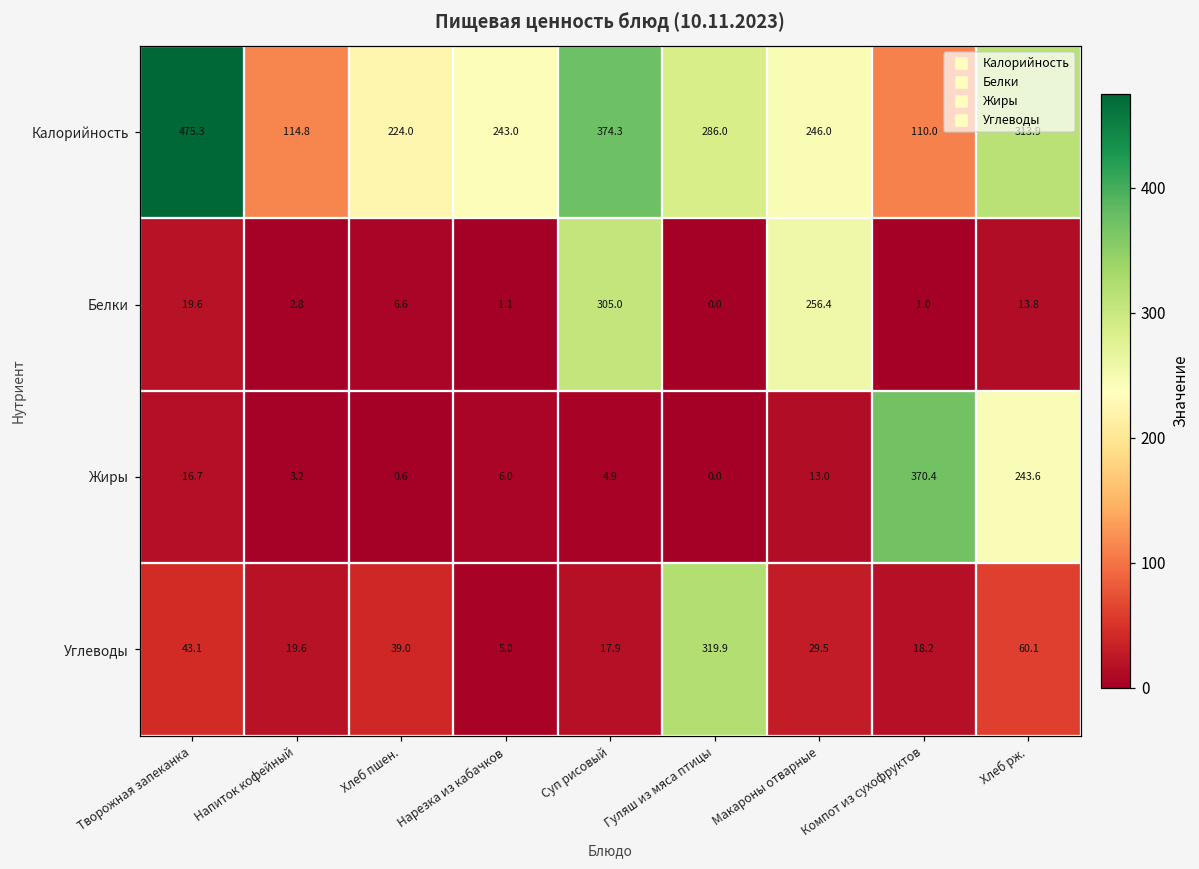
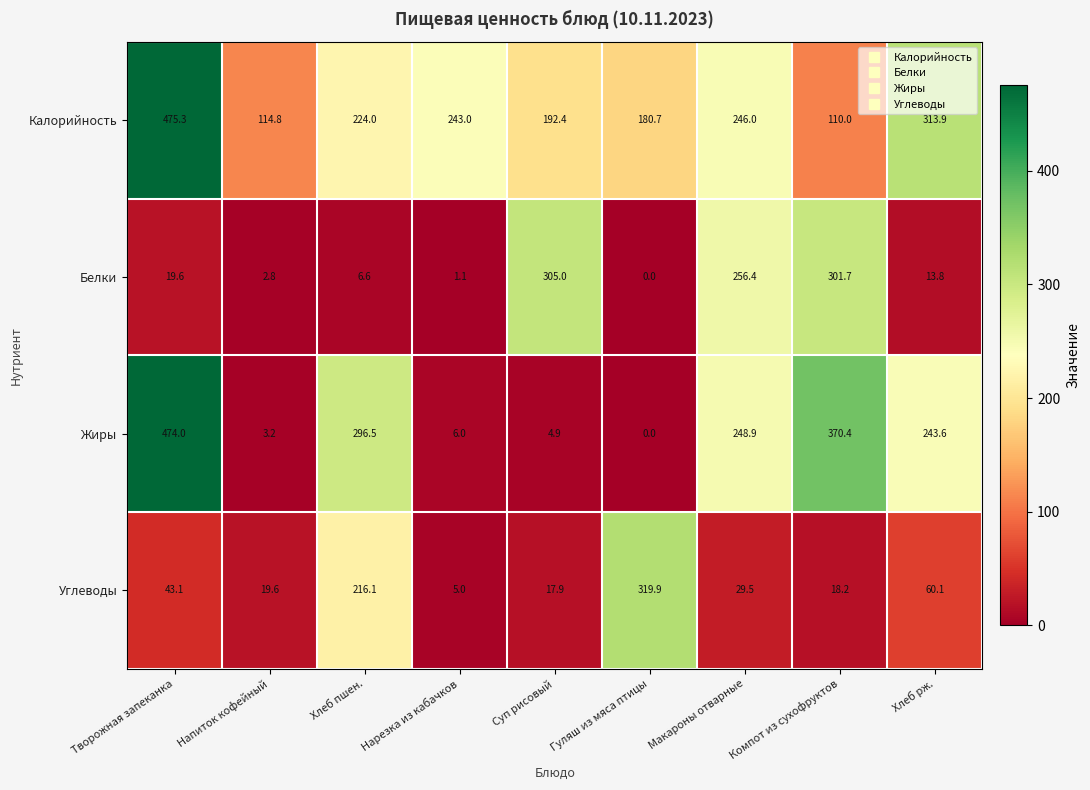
Калорийность, Суп рисовый: 374.3 -> 192.4
Калорийность, Гуляш из мяса птицы: 286.0 -> 180.7
Белки, Компот из сухофруктов: 1.0 -> 301.7
Жиры, Творожная запеканка: 16.7 -> 474.0
Жиры, Хлеб пшен.: 0.6 -> 296.5
Жиры, Макароны отварные: 13.0 -> 248.9
Углеводы, Хлеб пшен.: 39.0 -> 216.1
